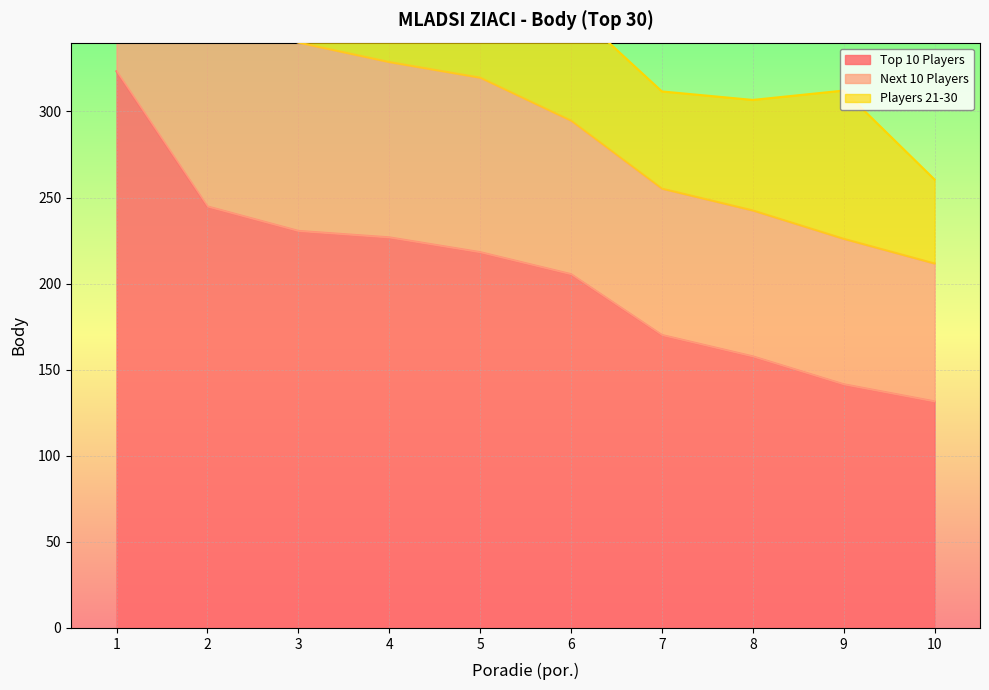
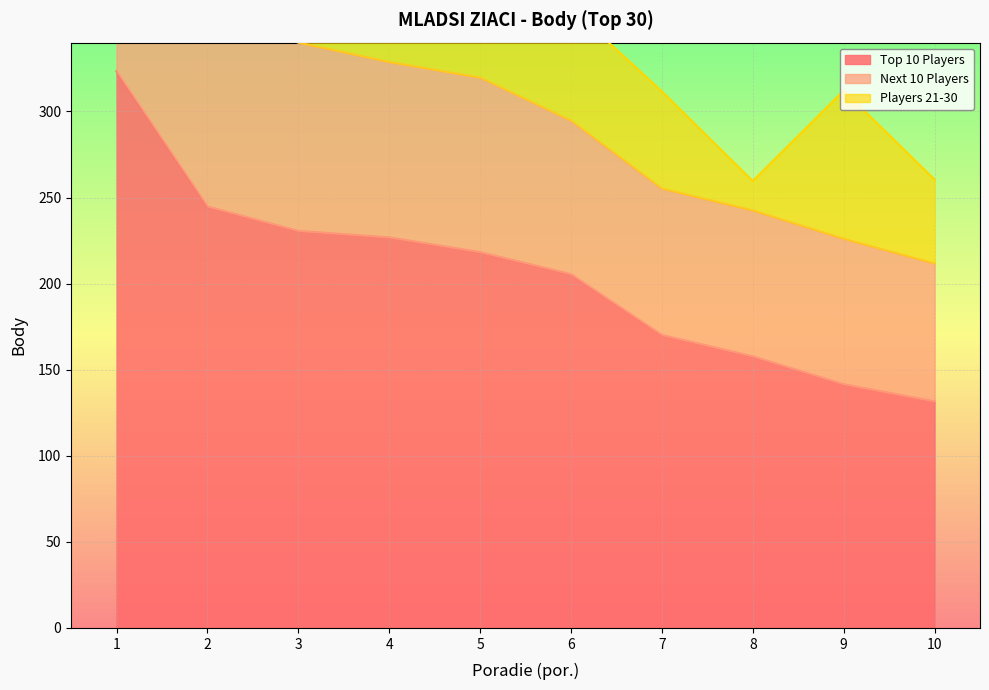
Players 21-30, 8: 64 -> 17
